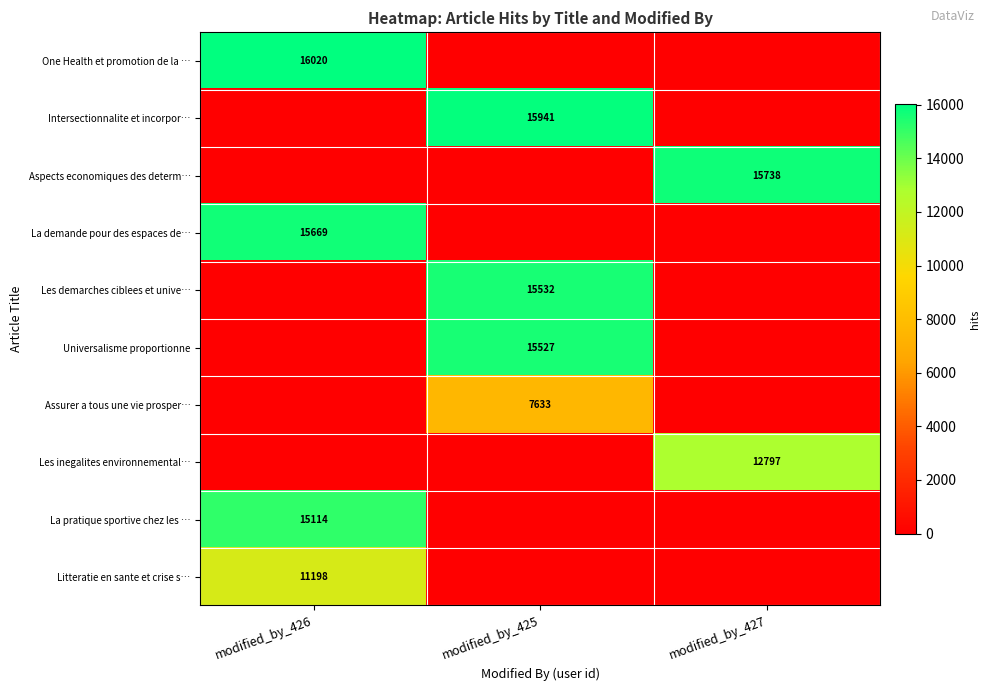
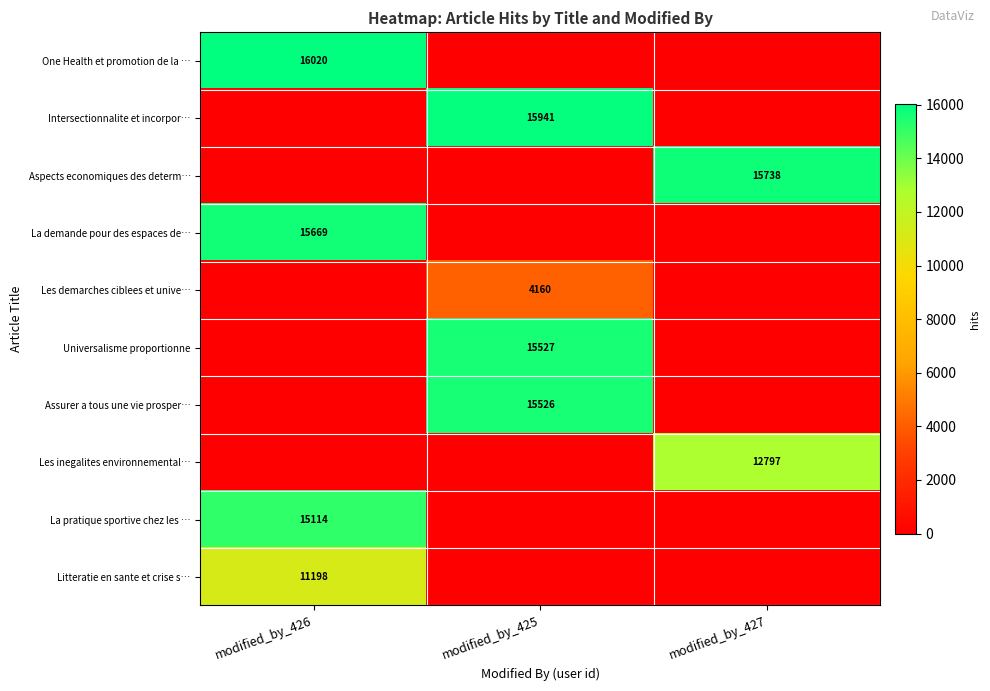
Les demarches ciblees et unive…, modified_by_425: 15532 -> 4160
Assurer a tous une vie prosper…, modified_by_425: 7633 -> 15526
